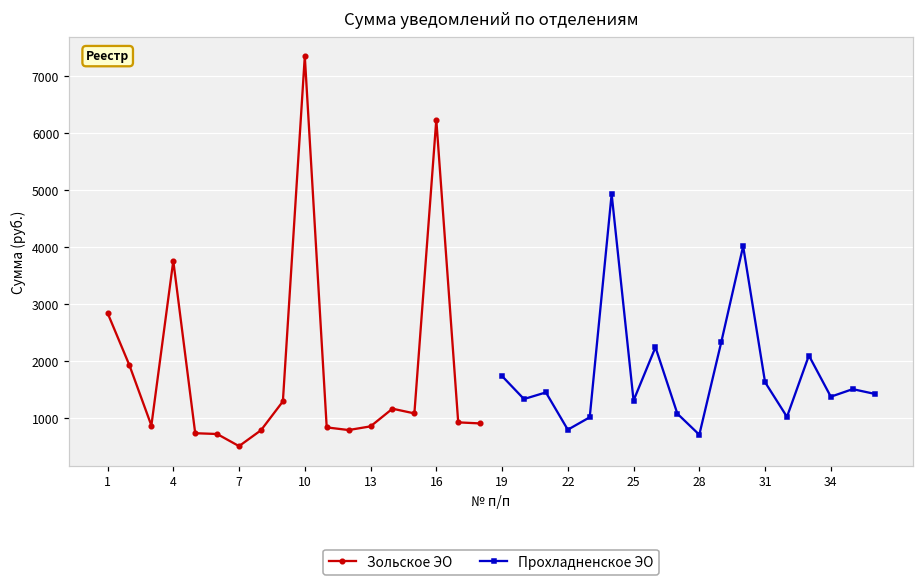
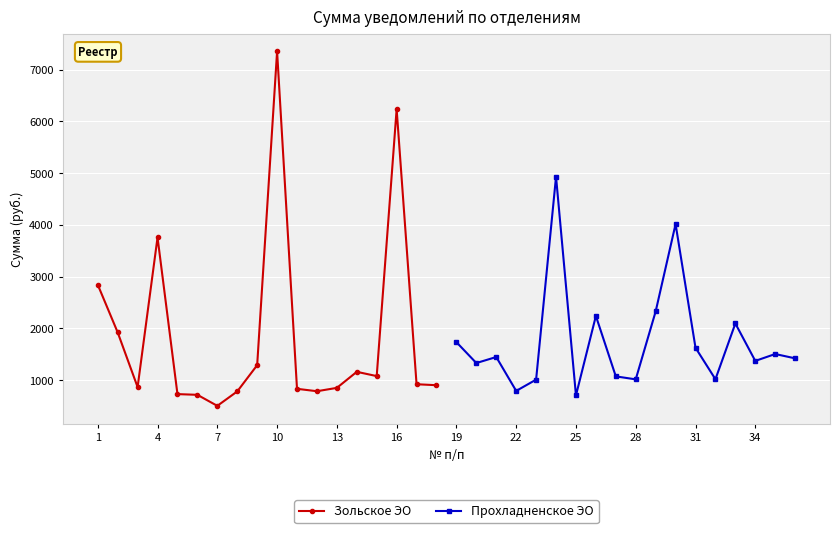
Прохладненское ЭО, 25: 1300 -> 700
Прохладненское ЭО, 28: 700 -> 1000
